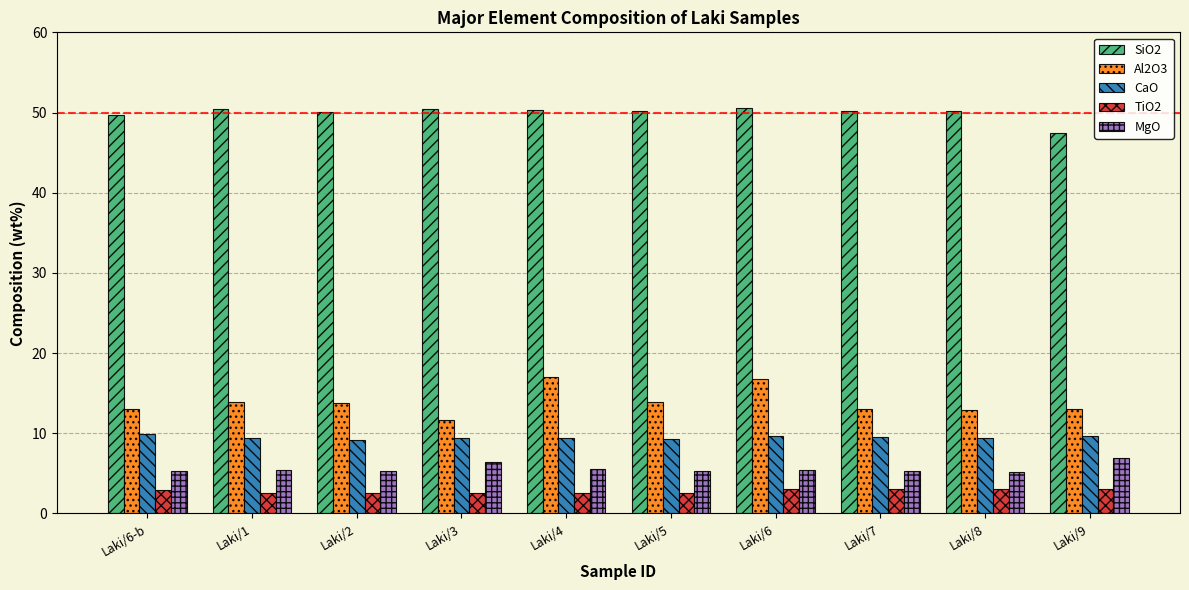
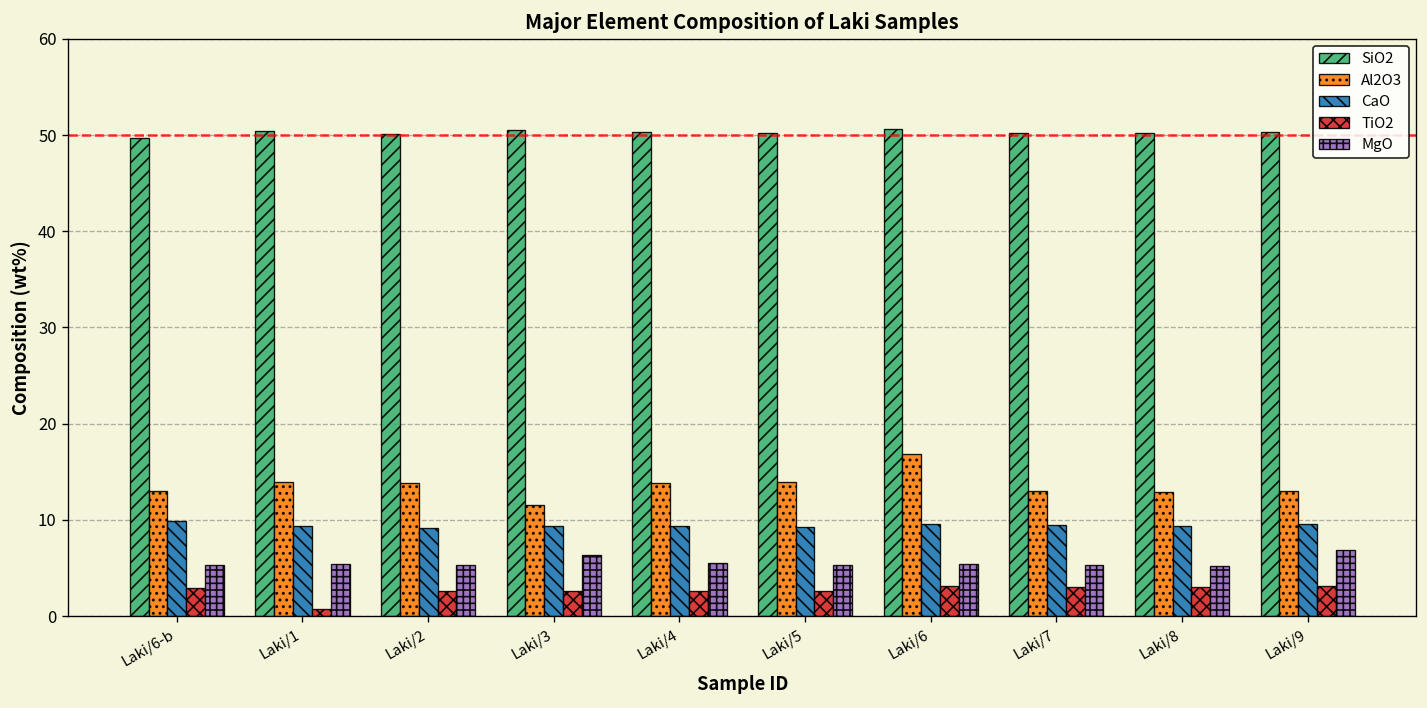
TiO2, Laki/1: 3 -> 1
Al2O3, Laki/4: 17 -> 14
SiO2, Laki/9: 48 -> 50
